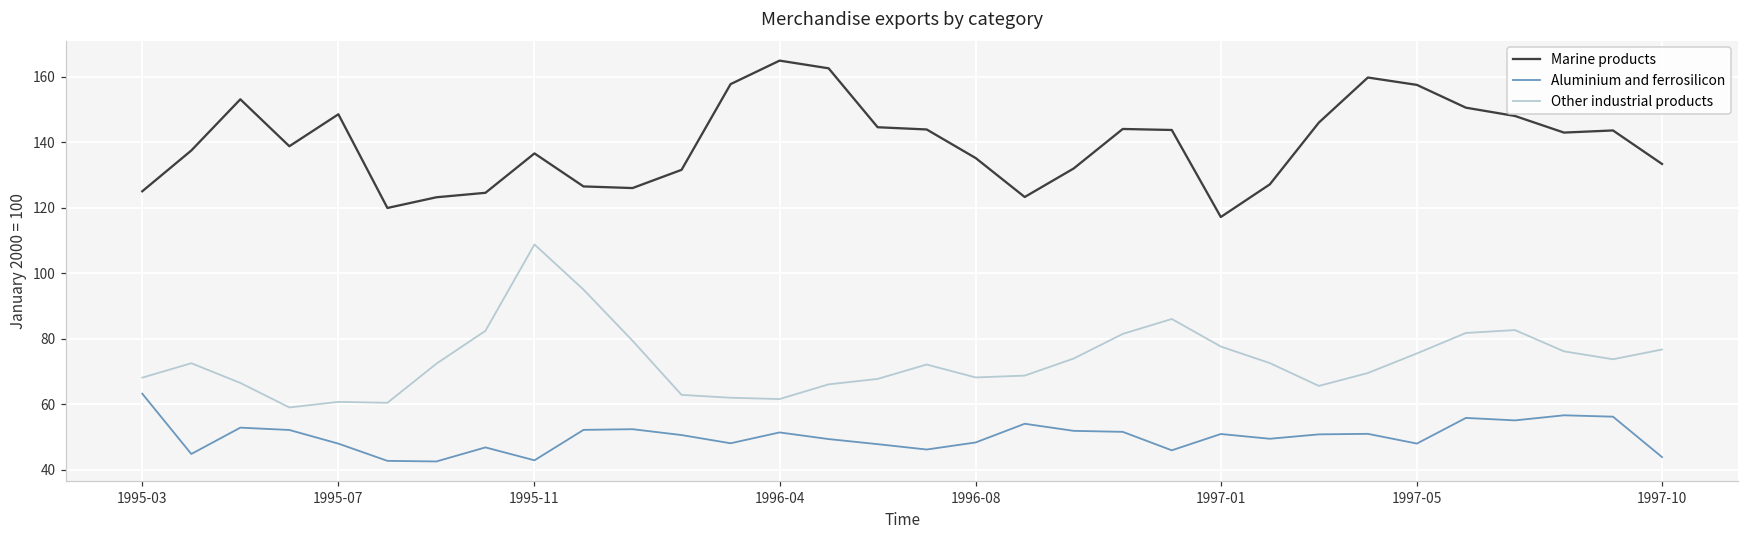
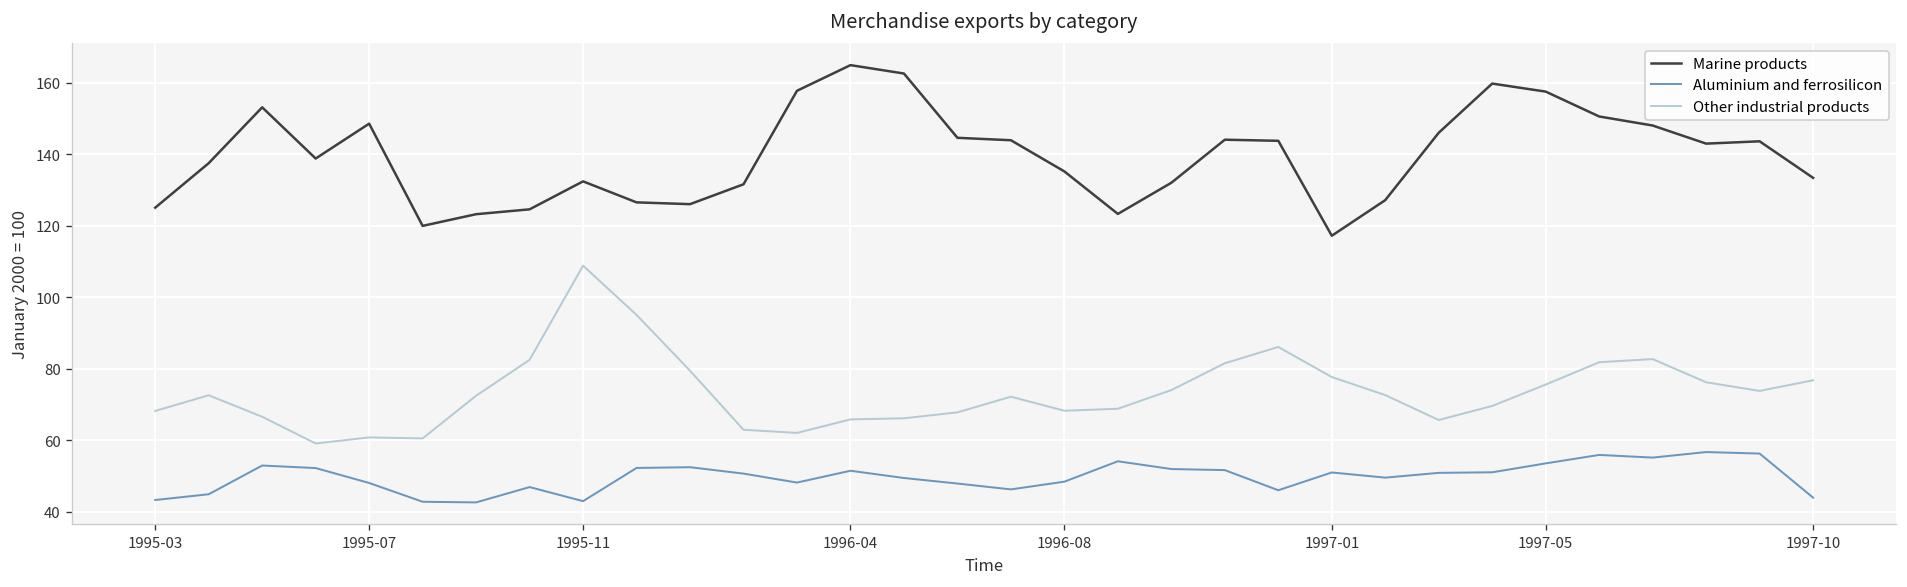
Aluminium and ferrosilicon, 1995-03: 63 -> 43
Marine products, 1995-11: 137 -> 132
Other industrial products, 1996-04: 62 -> 66
Aluminium and ferrosilicon, 1997-05: 48 -> 53
